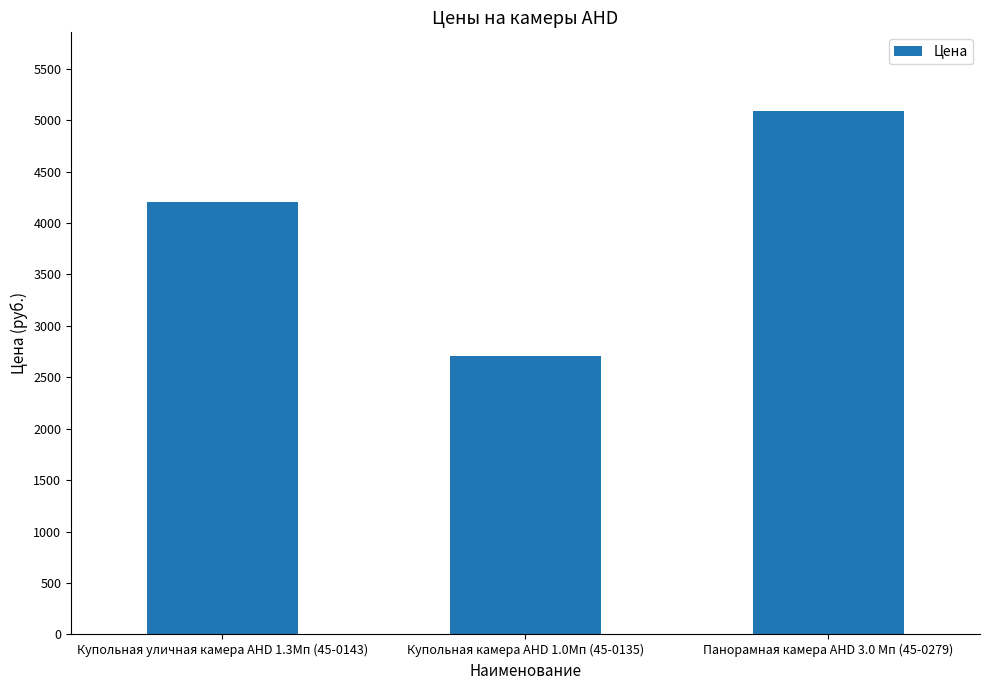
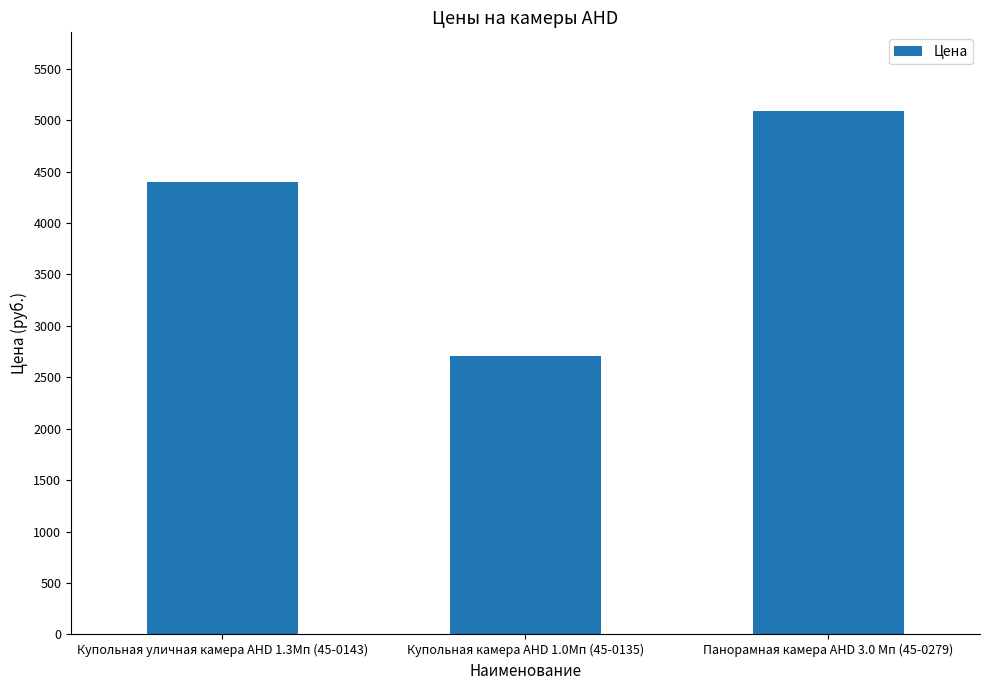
Купольная уличная камера AHD 1.3Мп (45-0143): 4200 -> 4400
